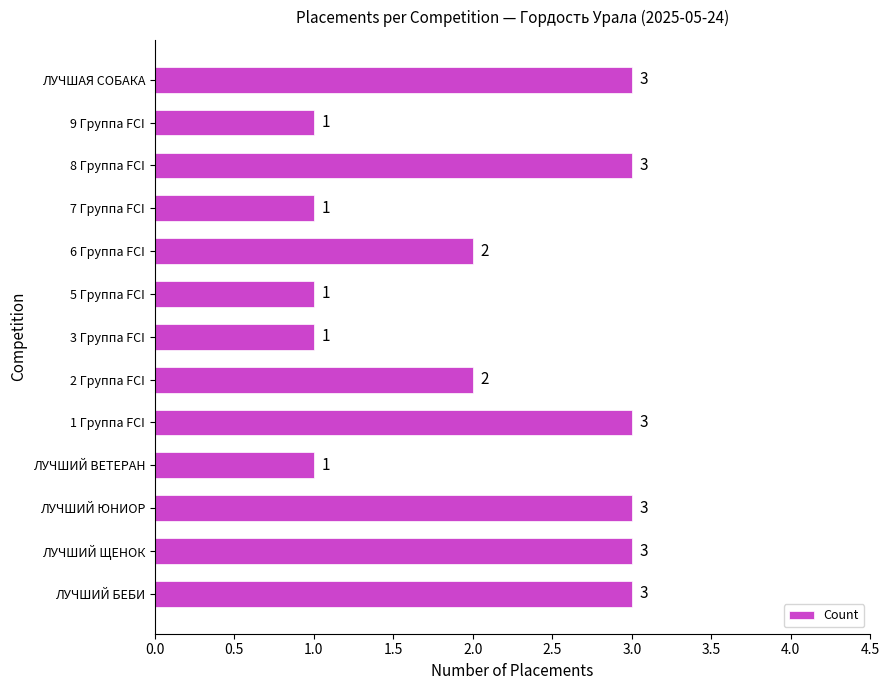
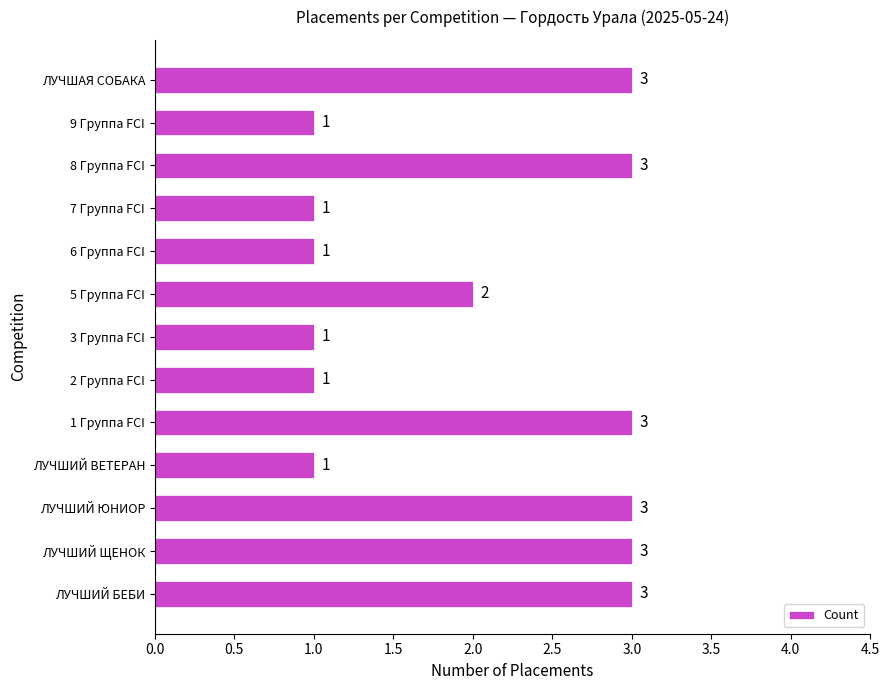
6 Группа FCI: 2 -> 1
5 Группа FCI: 1 -> 2
2 Группа FCI: 2 -> 1
